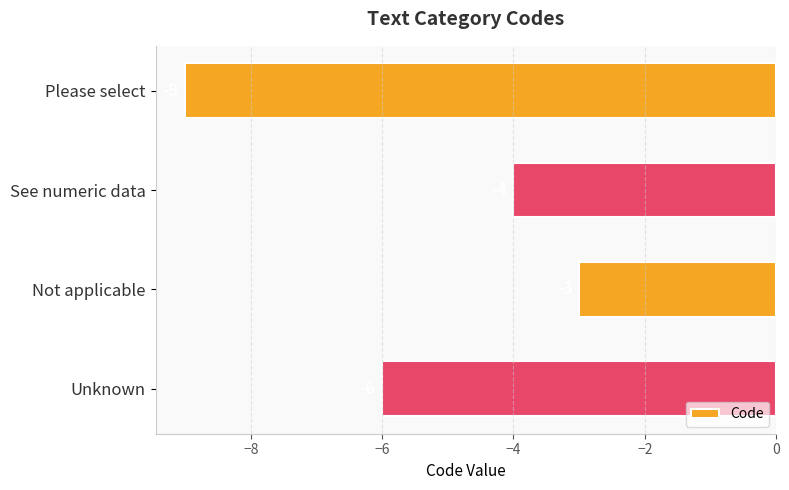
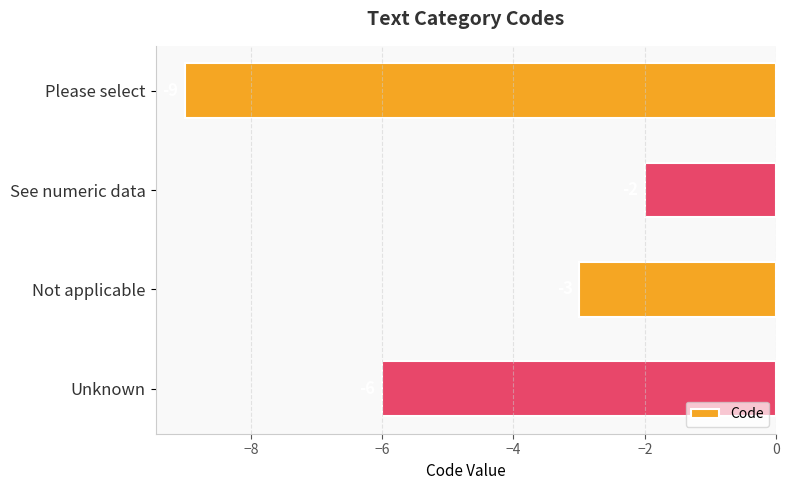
See numeric data: -4 -> -2
